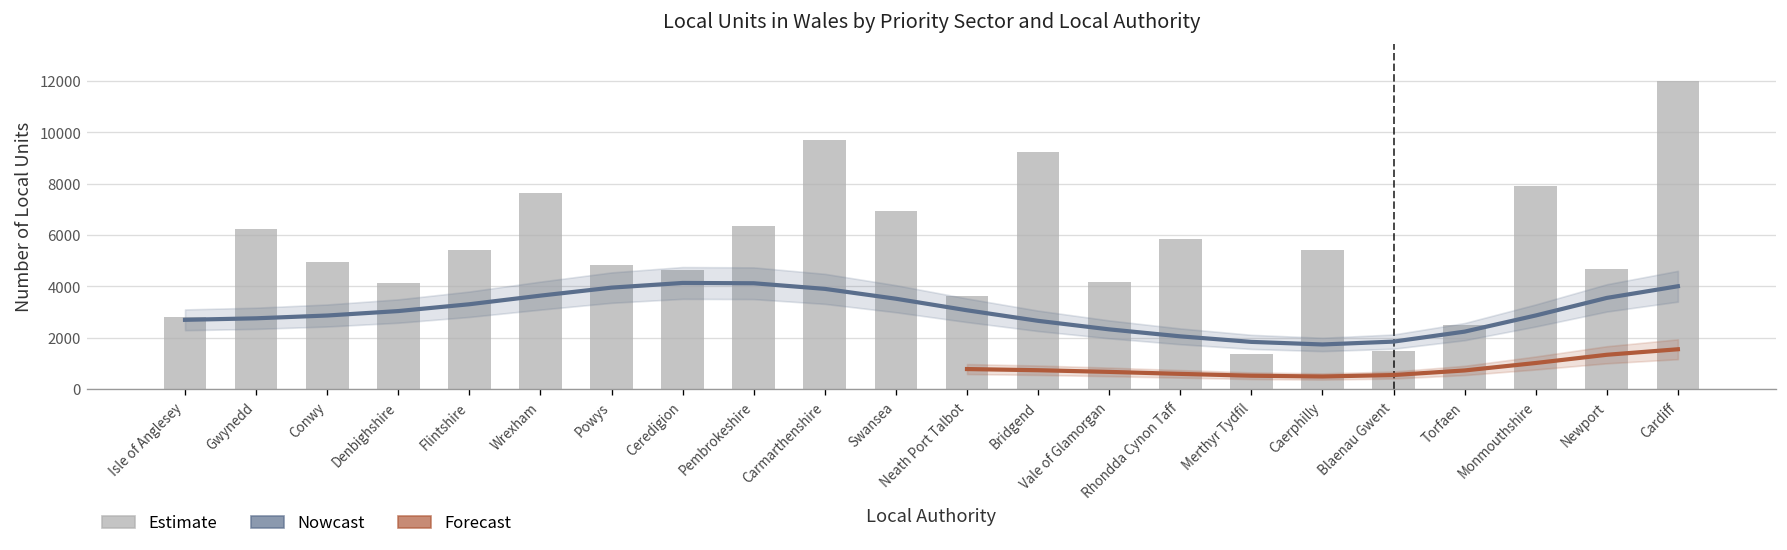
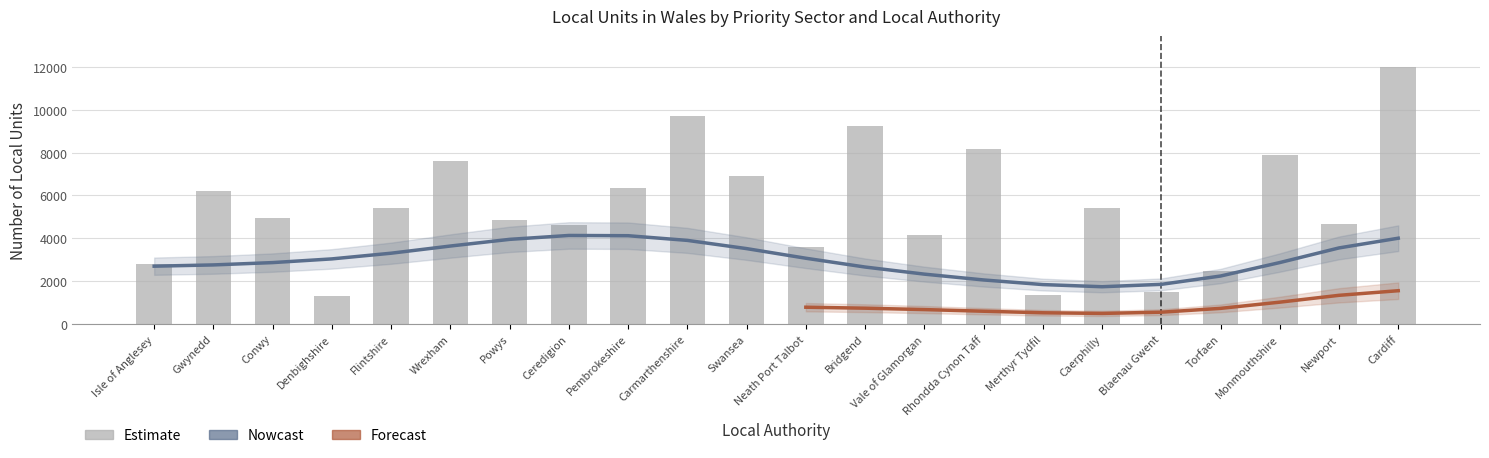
Estimate, Denbighshire: 4100 -> 1300
Estimate, Rhondda Cynon Taff: 5800 -> 8200
